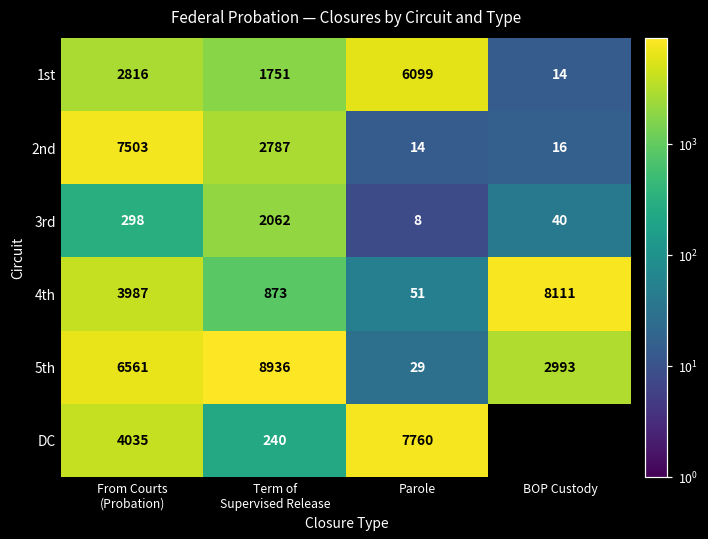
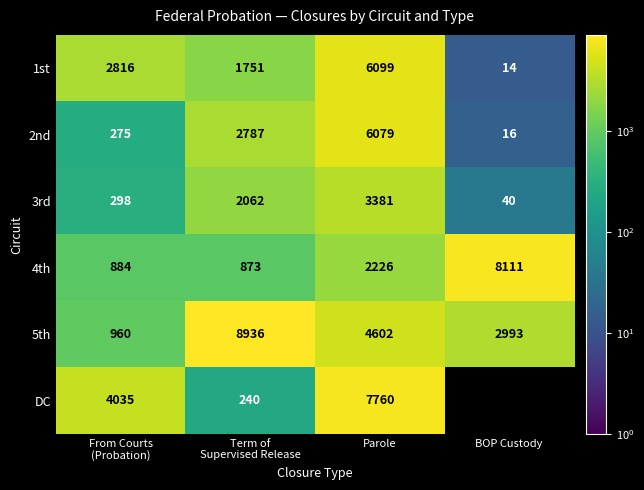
2nd, From Courts (Probation): 7503 -> 275
2nd, Parole: 14 -> 6079
3rd, Parole: 8 -> 3381
4th, From Courts (Probation): 3987 -> 884
4th, Parole: 51 -> 2226
5th, From Courts (Probation): 6561 -> 960
5th, Parole: 29 -> 4602
